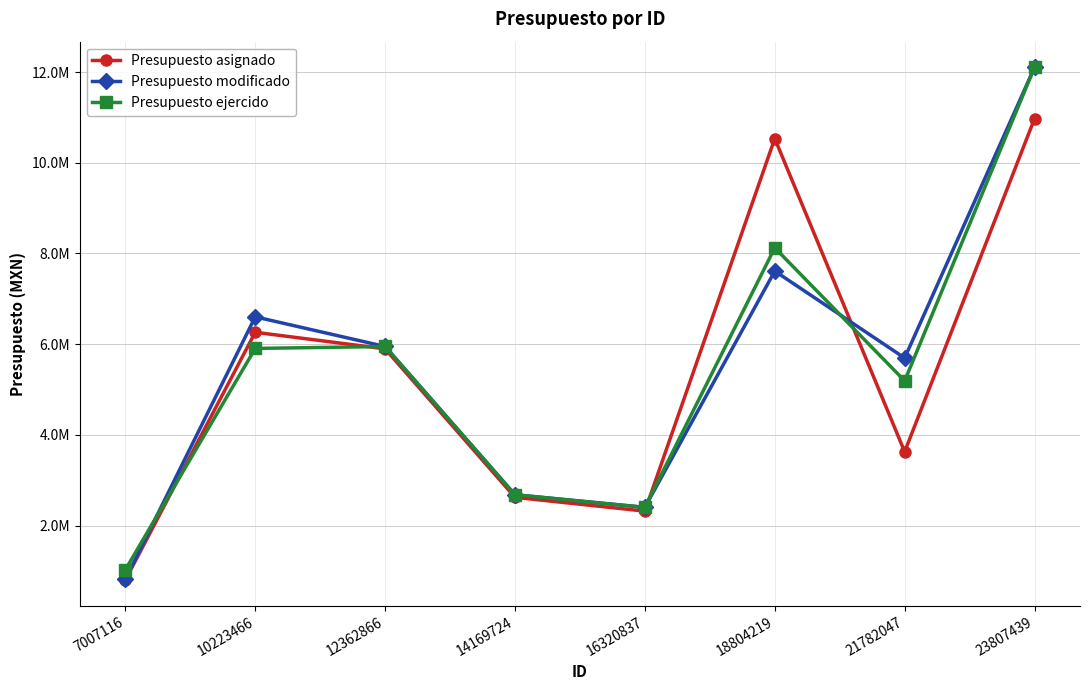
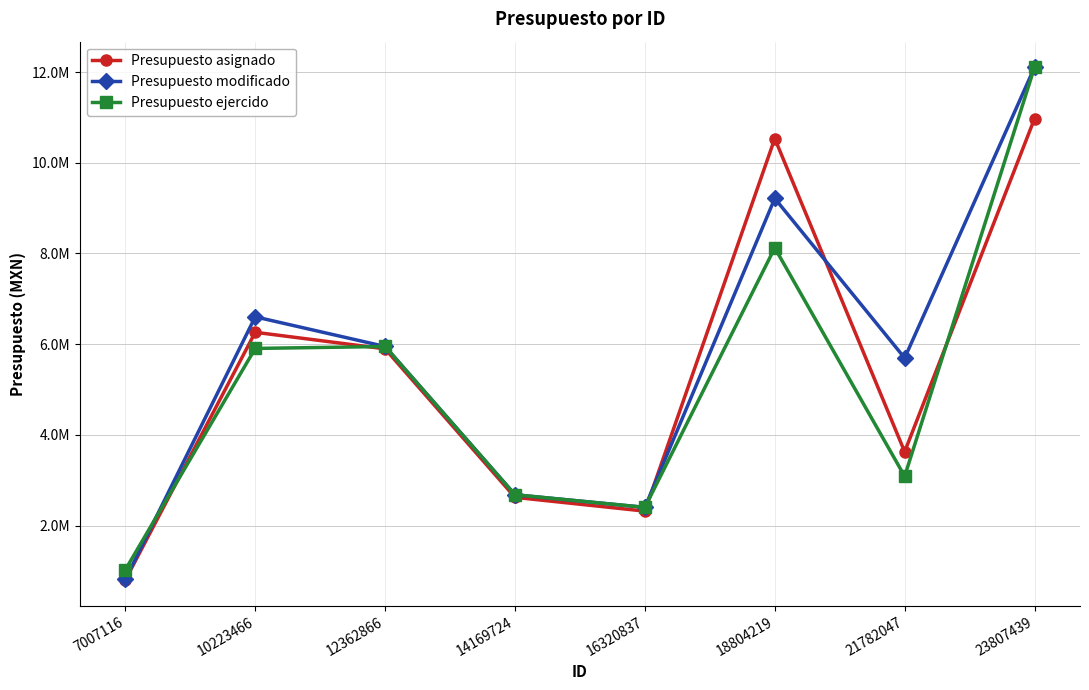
Presupuesto modificado, 18804219: 7600000 -> 9200000
Presupuesto ejercido, 21782047: 5200000 -> 3100000
